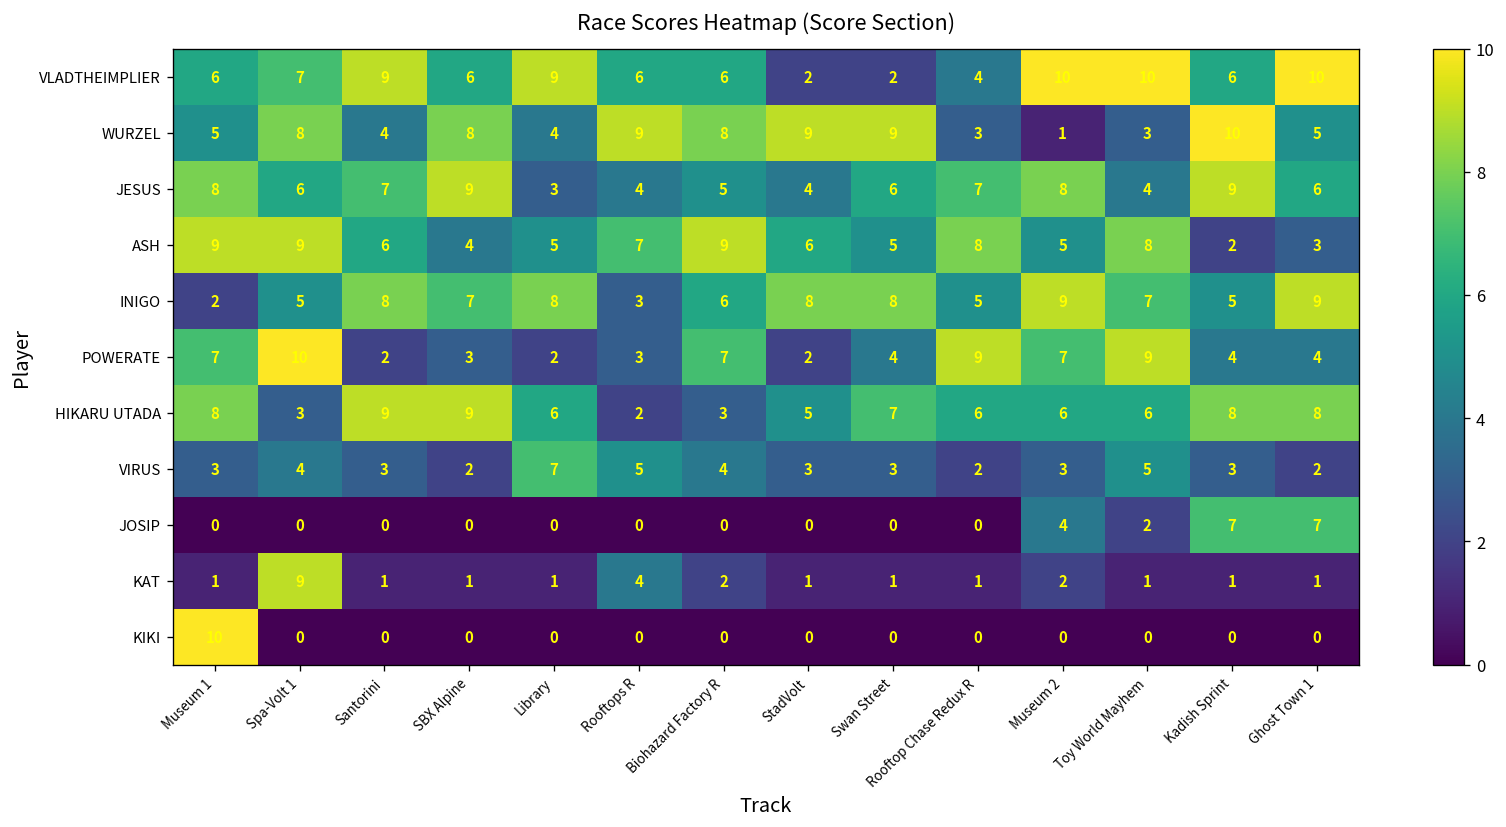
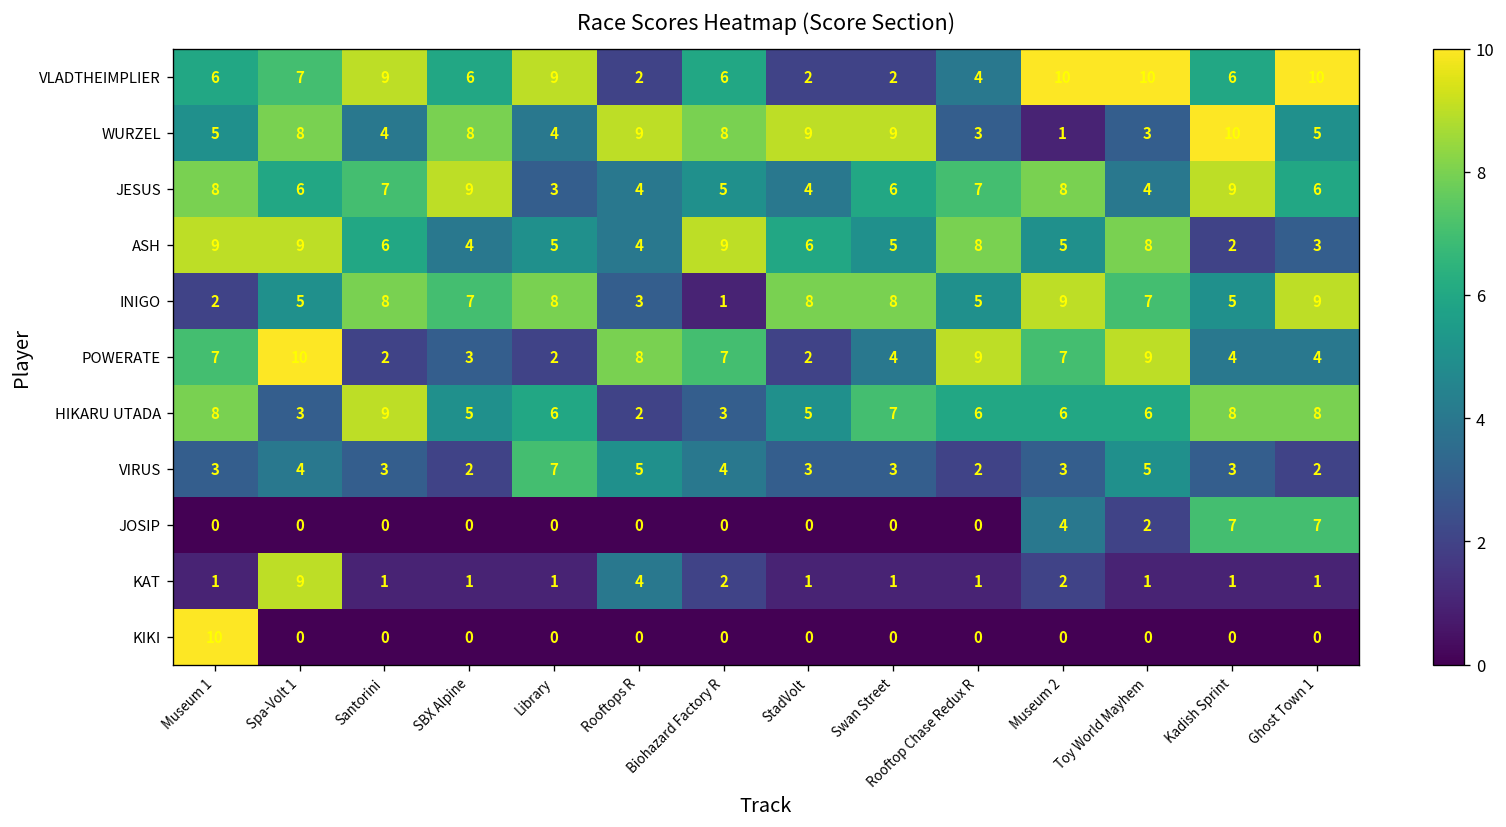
VLADTHEIMPLIER, Rooftops R: 6 -> 2
ASH, Rooftops R: 7 -> 4
INIGO, Biohazard Factory R: 6 -> 1
POWERATE, Rooftops R: 3 -> 8
HIKARU UTADA, SBX Alpine: 9 -> 5
